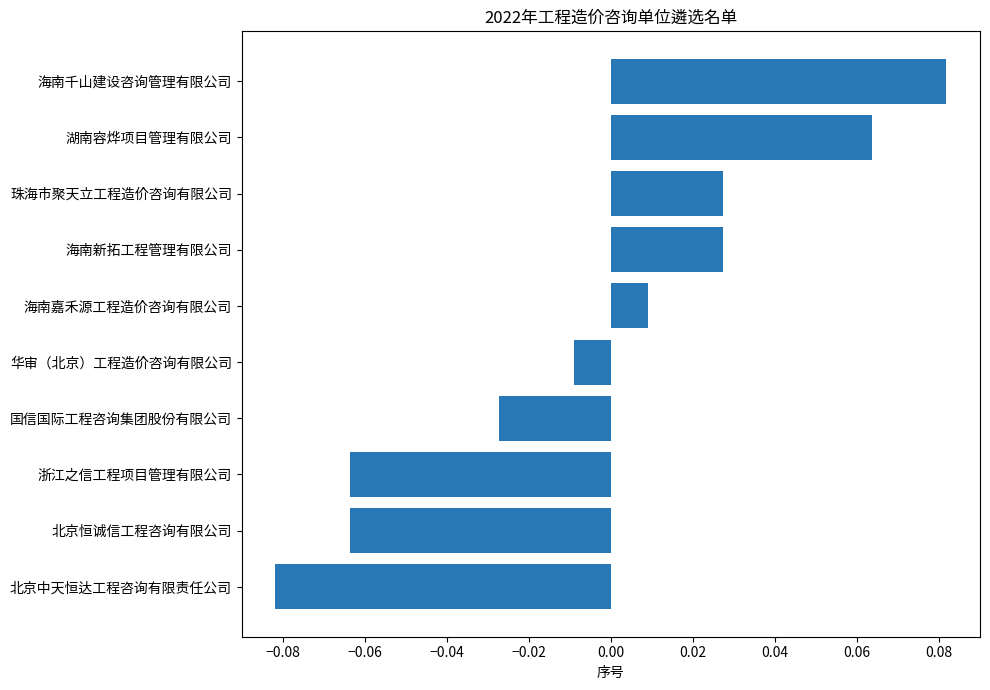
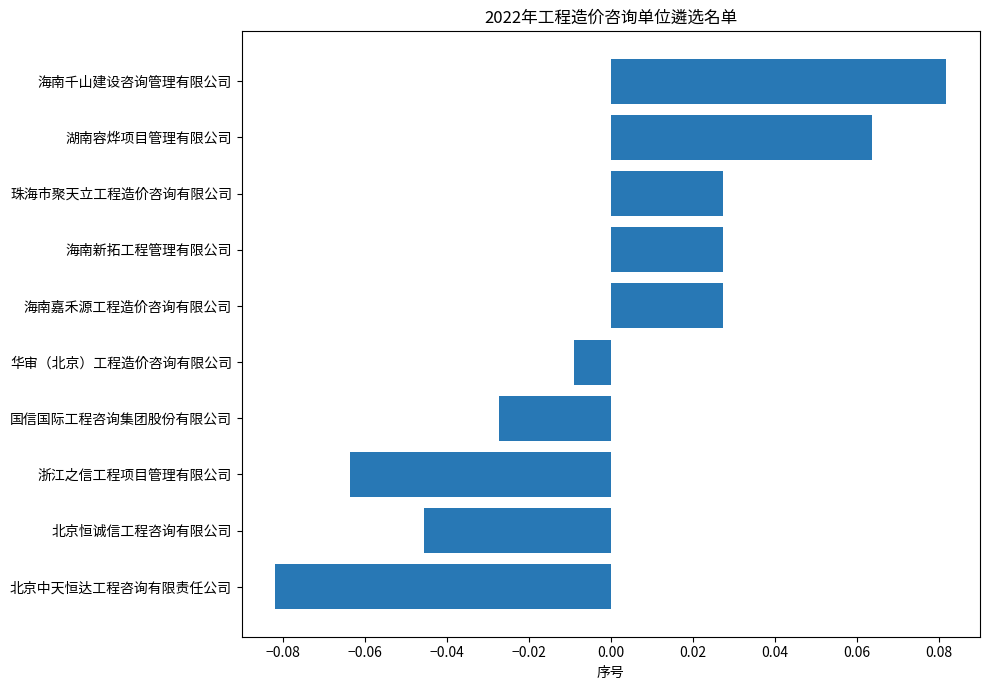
海南嘉禾源工程造价咨询有限公司: 0.009 -> 0.027
北京恒诚信工程咨询有限公司: -0.064 -> -0.045
